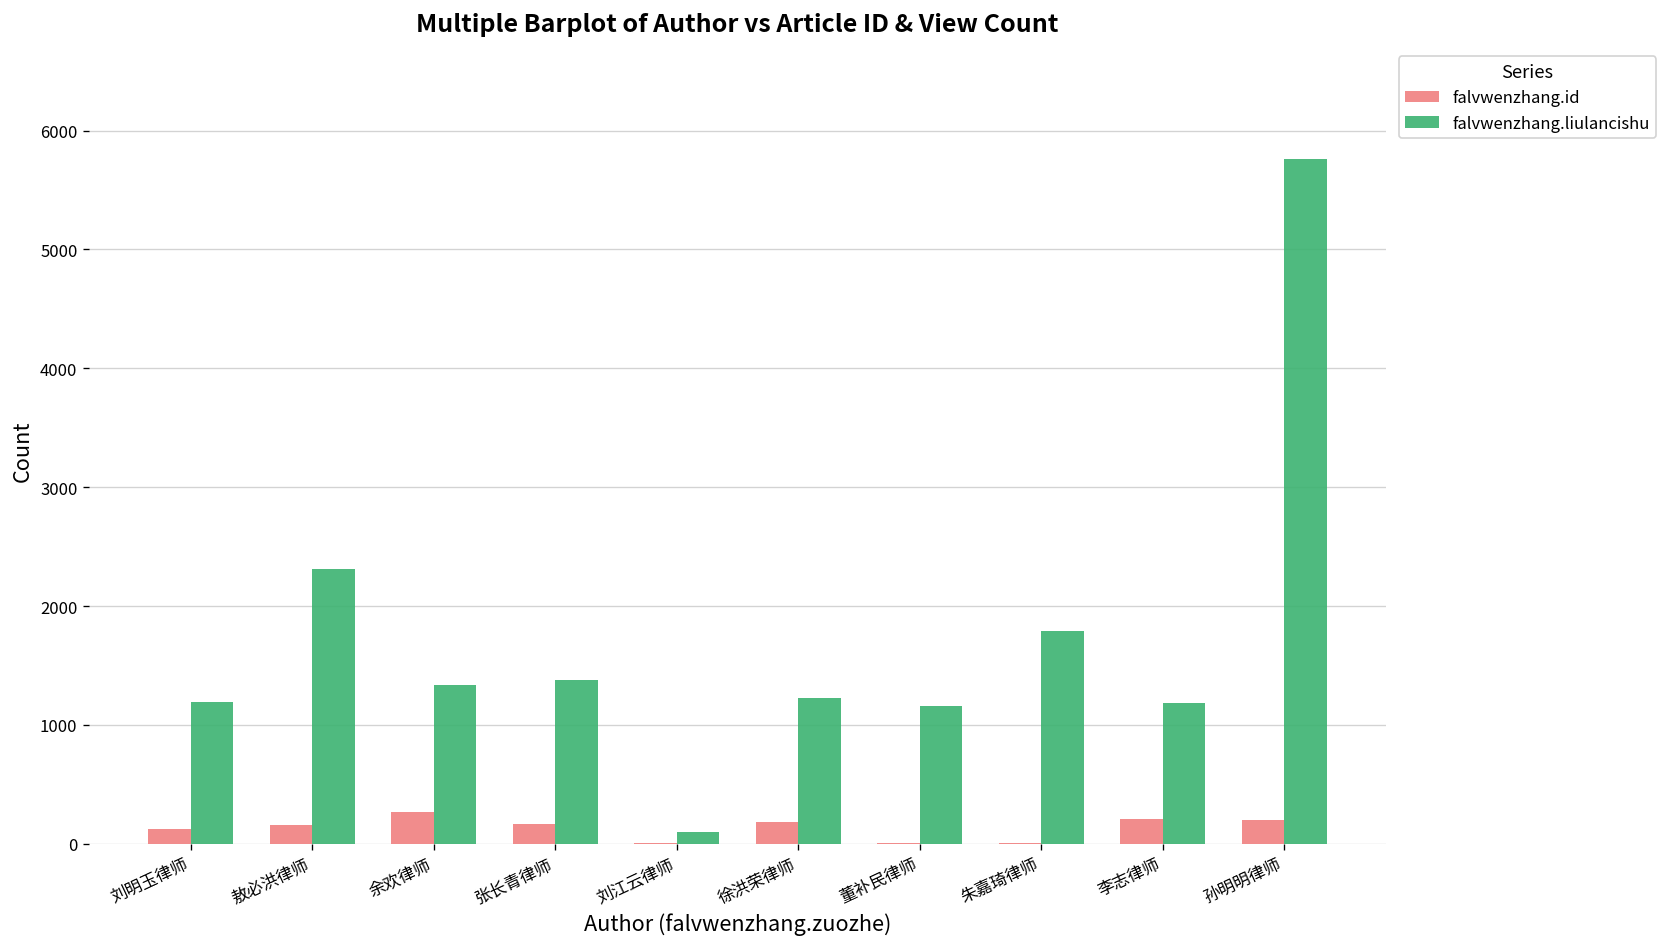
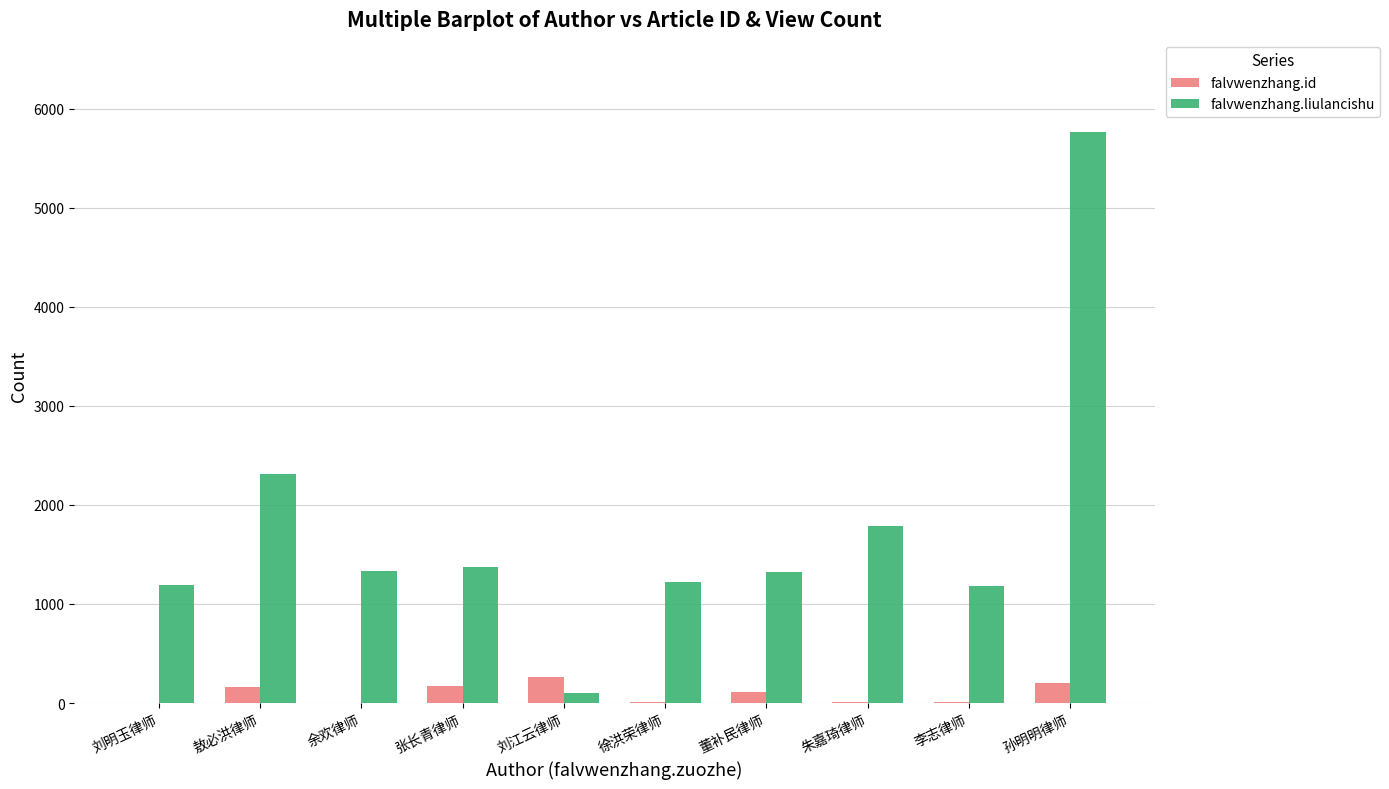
falvwenzhang.id, 刘明玉律师: 100 -> 0
falvwenzhang.id, 余欢律师: 300 -> 0
falvwenzhang.id, 刘江云律师: 0 -> 300
falvwenzhang.id, 徐洪荣律师: 200 -> 0
falvwenzhang.id, 董补民律师: 0 -> 100
falvwenzhang.liulancishu, 董补民律师: 1200 -> 1300
falvwenzhang.id, 李志律师: 200 -> 0
